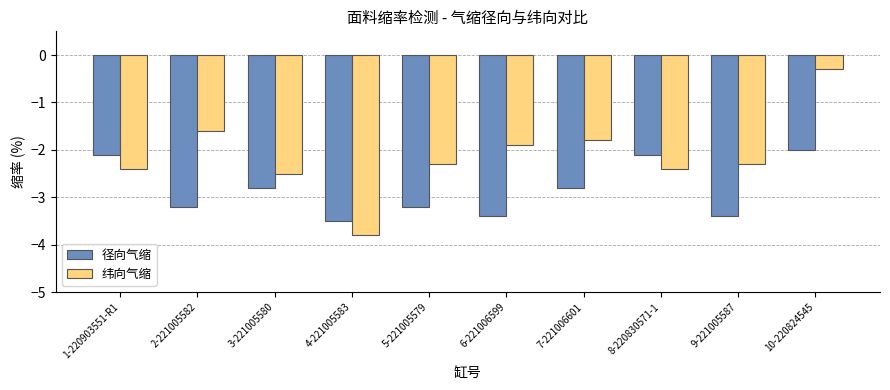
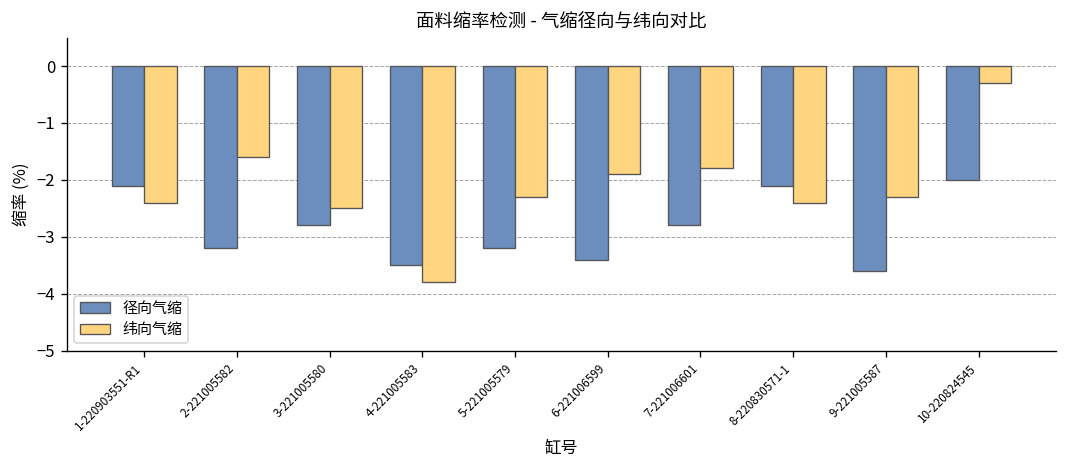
径向气缩, 9-221005587: -3.4 -> -3.6
